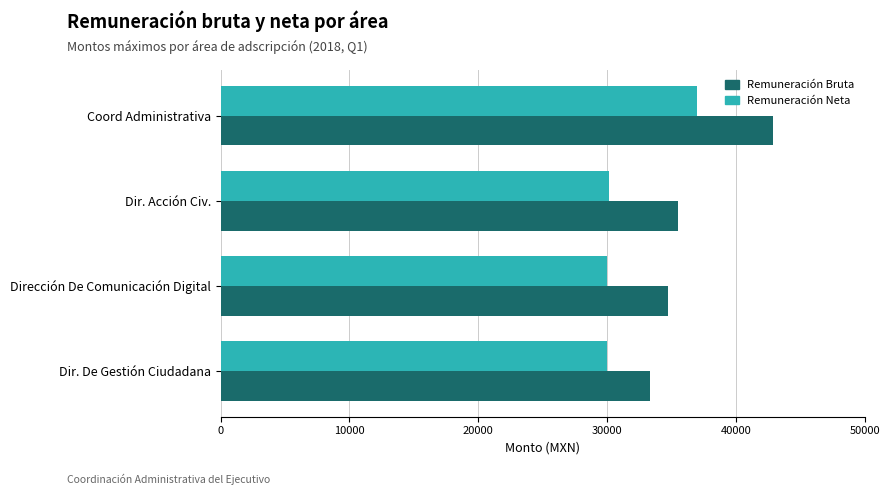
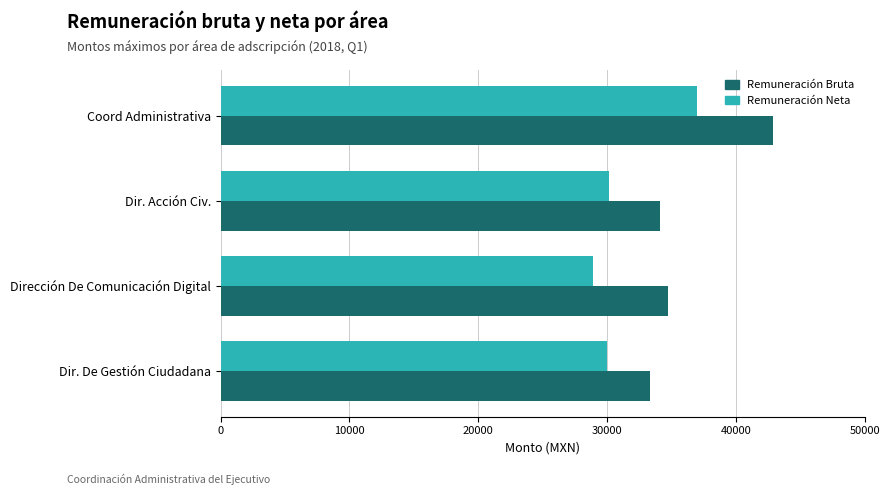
Remuneración Bruta, Dir. Acción Civ.: 35500 -> 34100
Remuneración Neta, Dirección De Comunicación Digital: 30000 -> 28900
